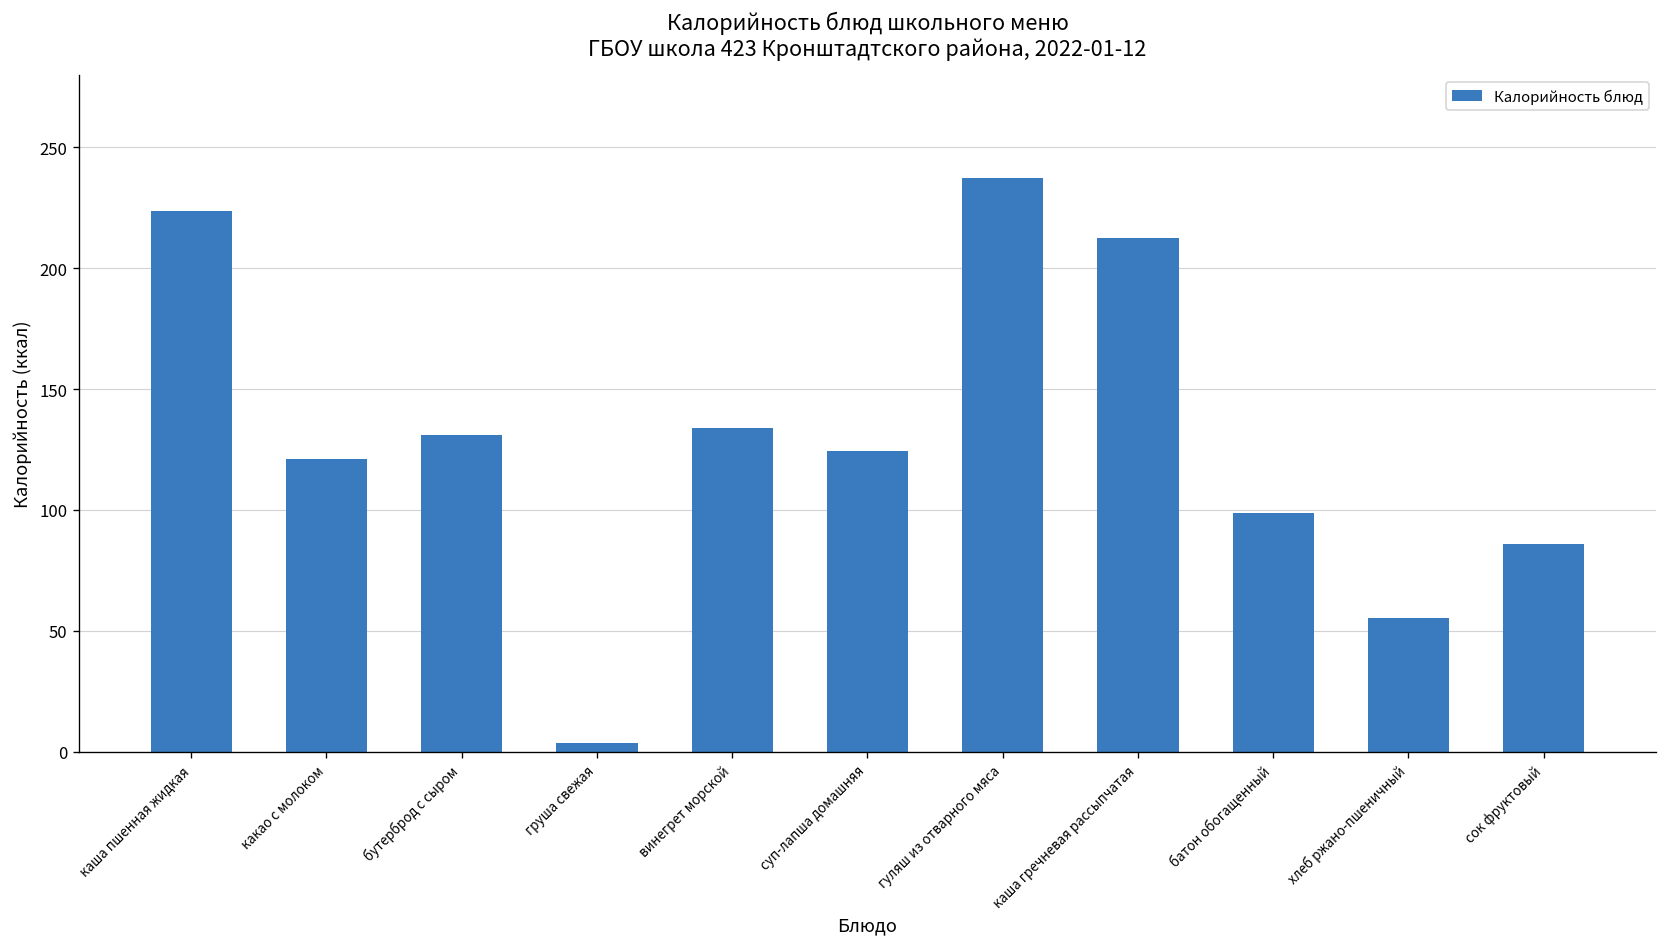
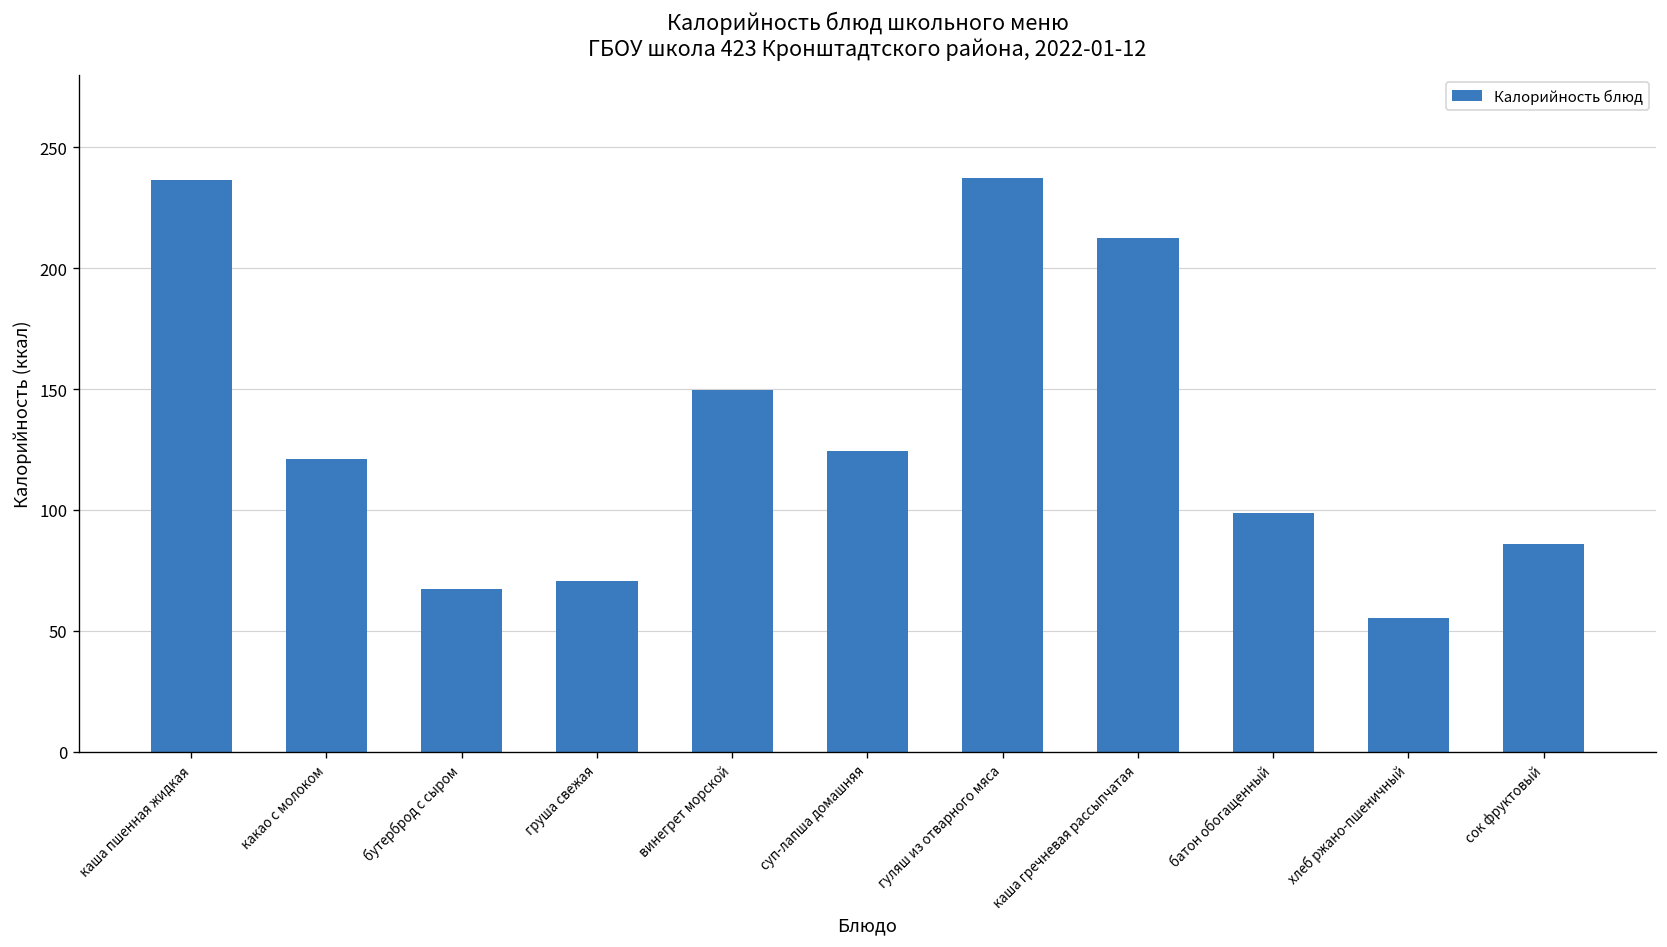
каша пшенная жидкая: 224 -> 237
бутерброд с сыром: 131 -> 67
груша свежая: 3 -> 71
винегрет морской: 134 -> 150
